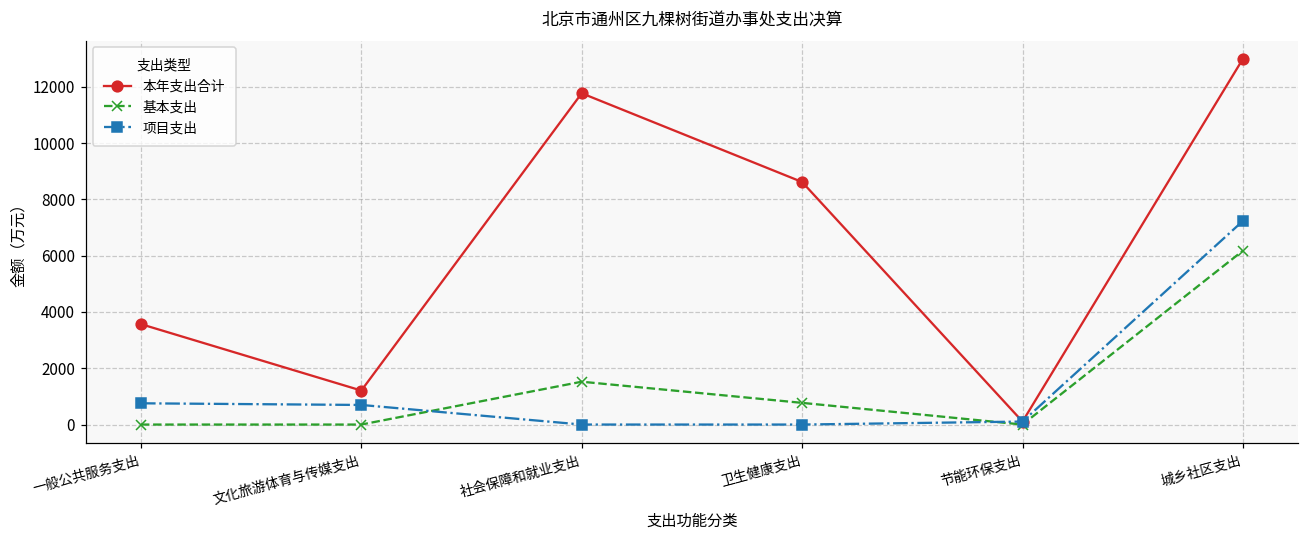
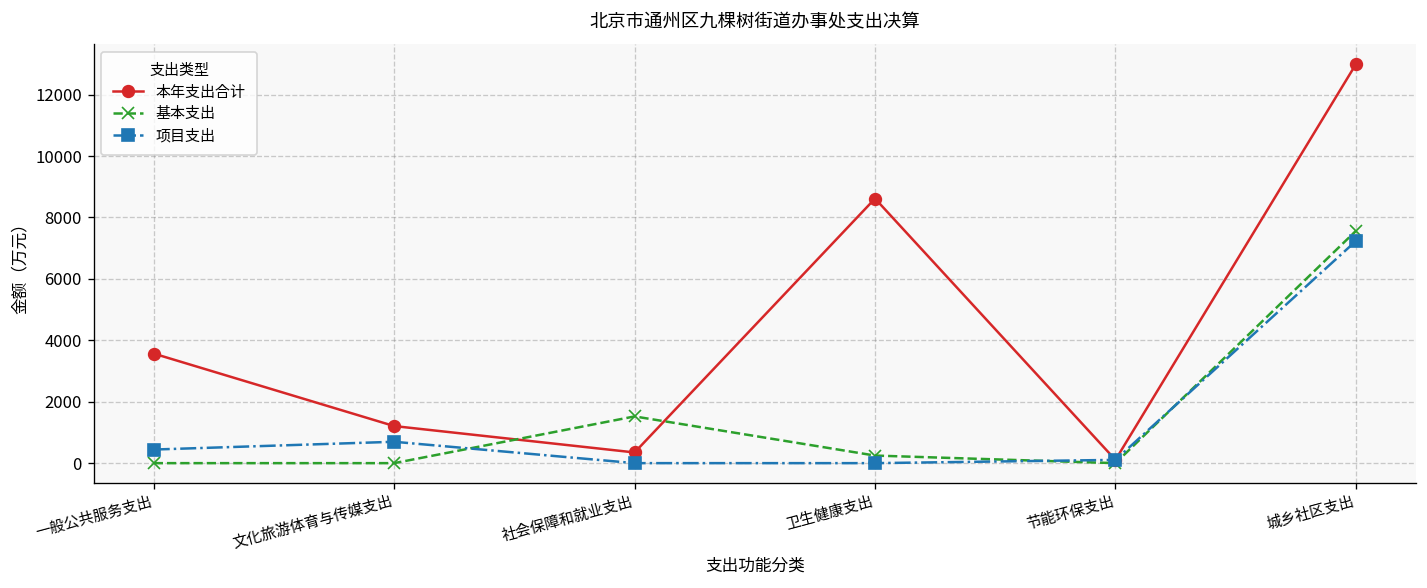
项目支出, 一般公共服务支出: 800 -> 400
本年支出合计, 社会保障和就业支出: 11800 -> 300
基本支出, 卫生健康支出: 800 -> 200
基本支出, 城乡社区支出: 6200 -> 7600
